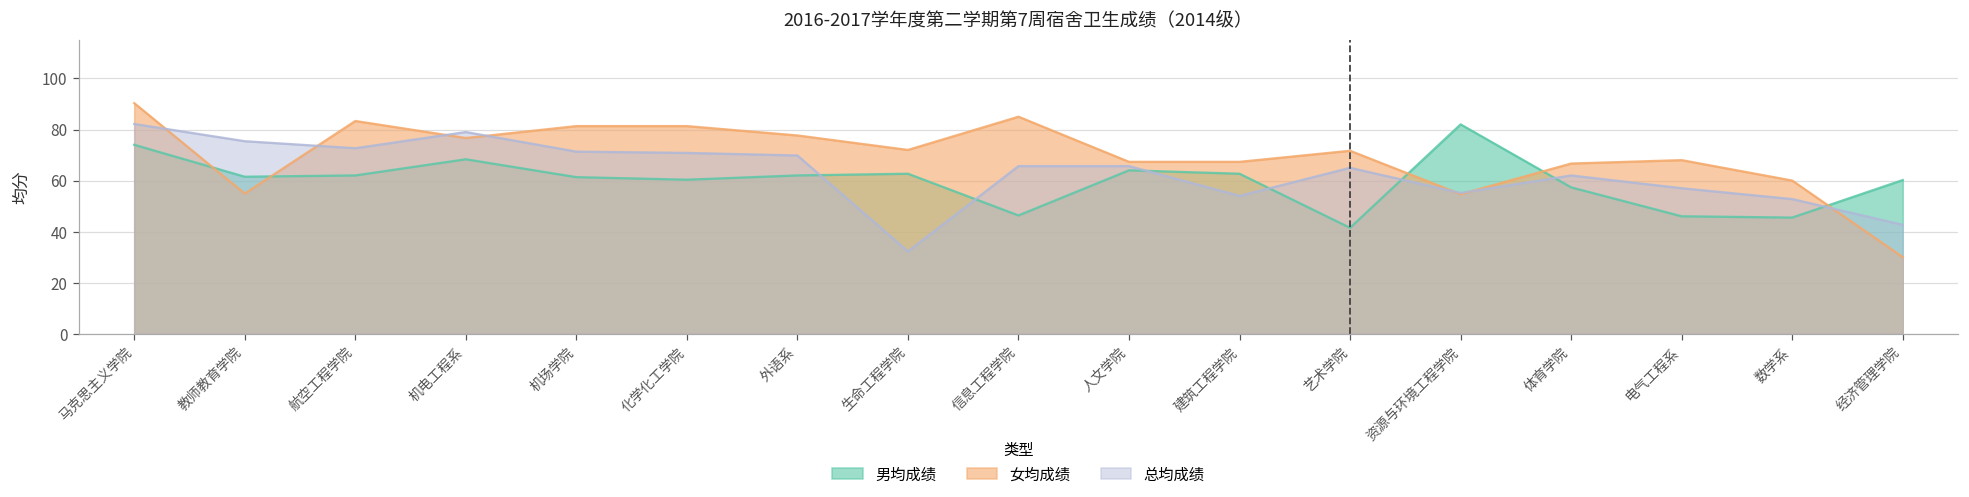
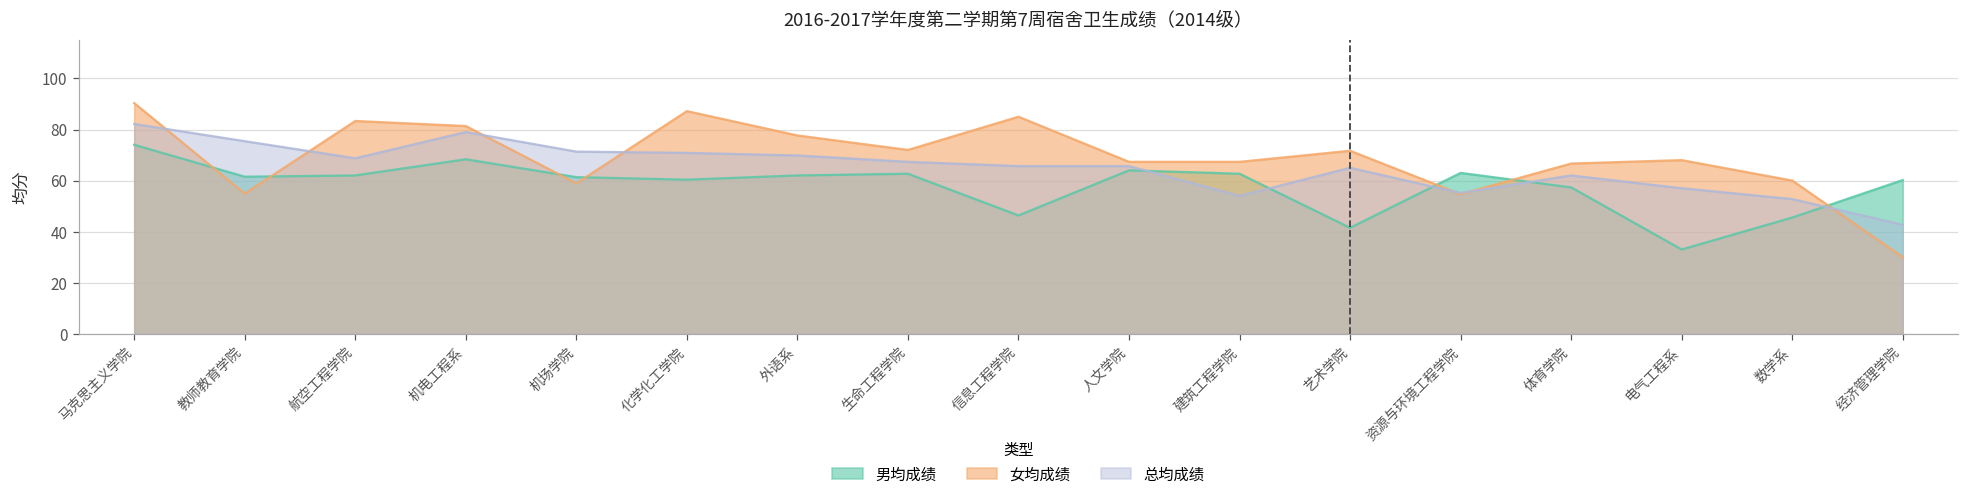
总均成绩, 航空工程学院: 73 -> 69
女均成绩, 机电工程系: 77 -> 81
女均成绩, 机场学院: 81 -> 59
女均成绩, 化学化工学院: 81 -> 87
总均成绩, 生命工程学院: 32 -> 67
男均成绩, 资源与环境工程学院: 82 -> 63
男均成绩, 电气工程系: 46 -> 33
